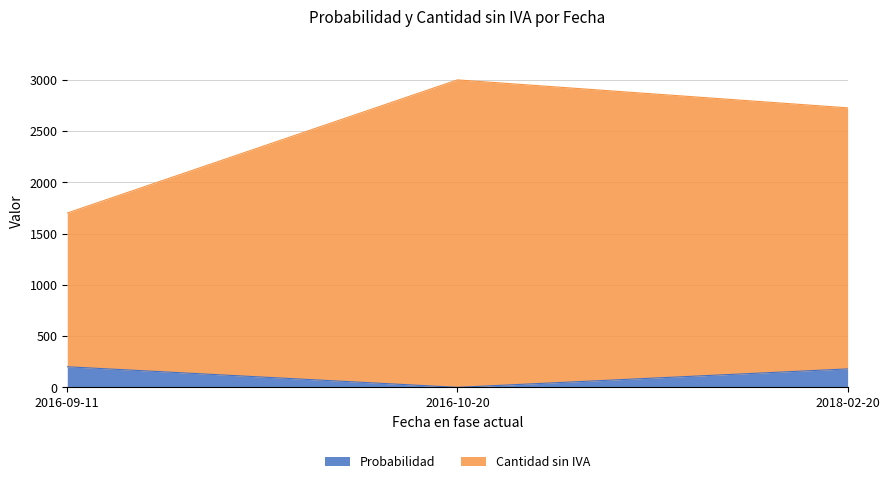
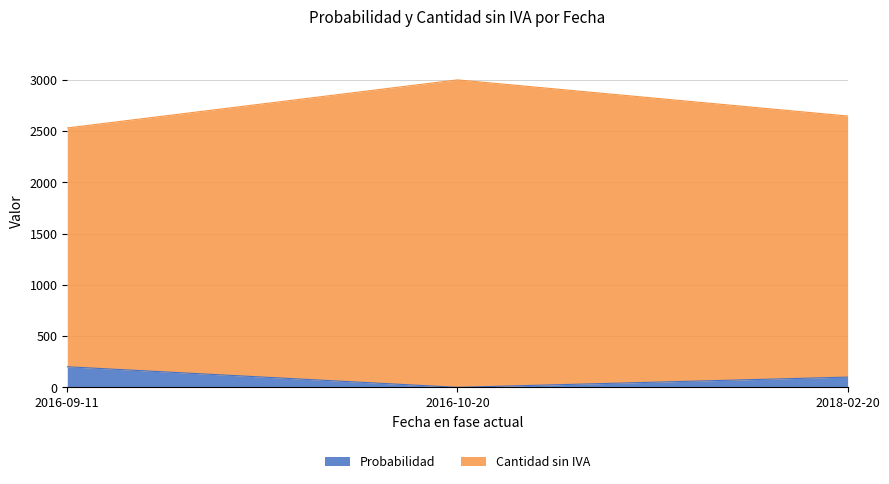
Cantidad sin IVA, 2016-09-11: 1500 -> 2330
Probabilidad, 2018-02-20: 180 -> 100
